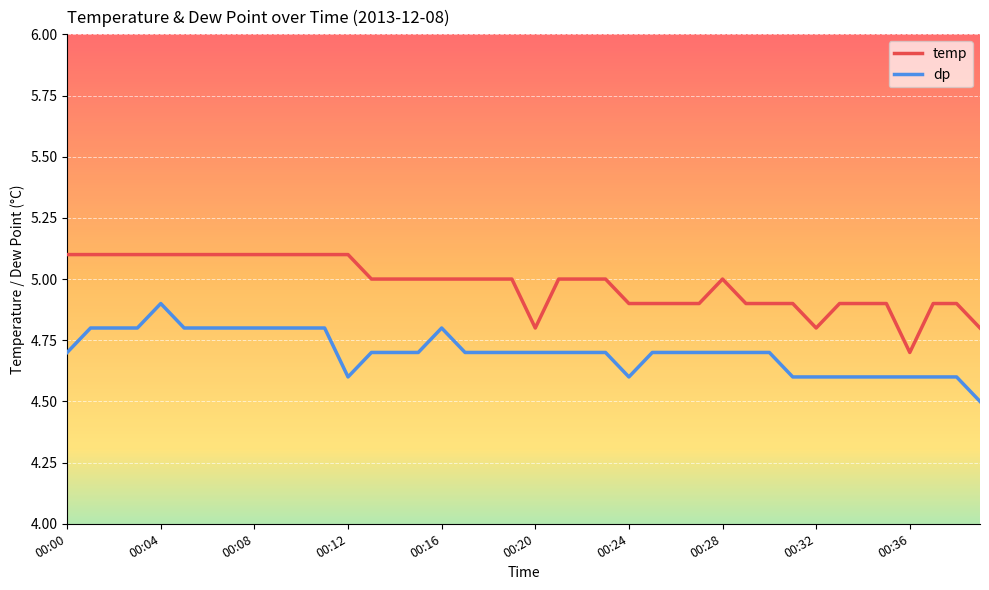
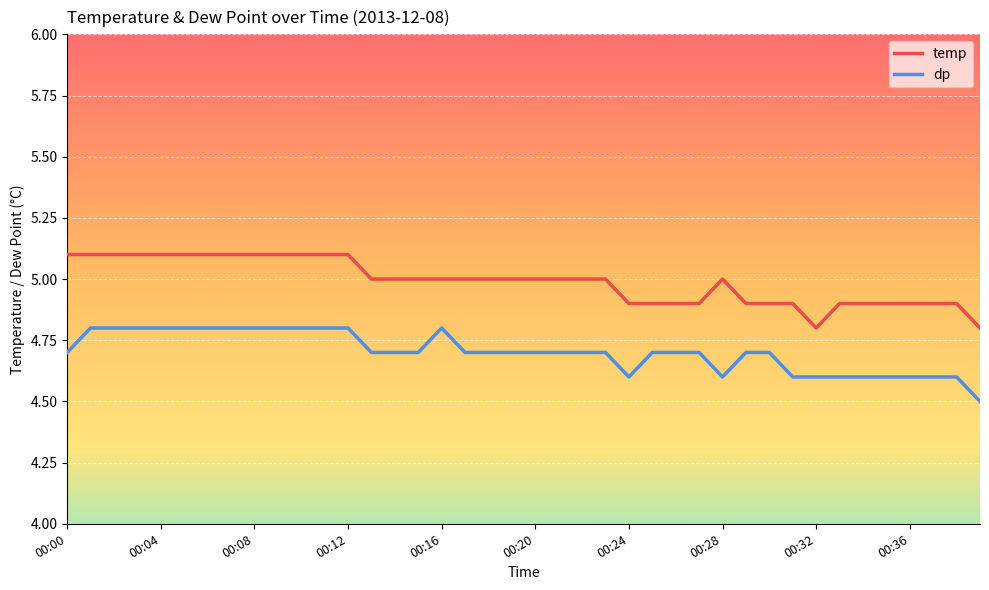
dp, 00:04: 4.9 -> 4.8
dp, 00:12: 4.6 -> 4.8
temp, 00:20: 4.8 -> 5.0
dp, 00:28: 4.7 -> 4.6
temp, 00:36: 4.7 -> 4.9
